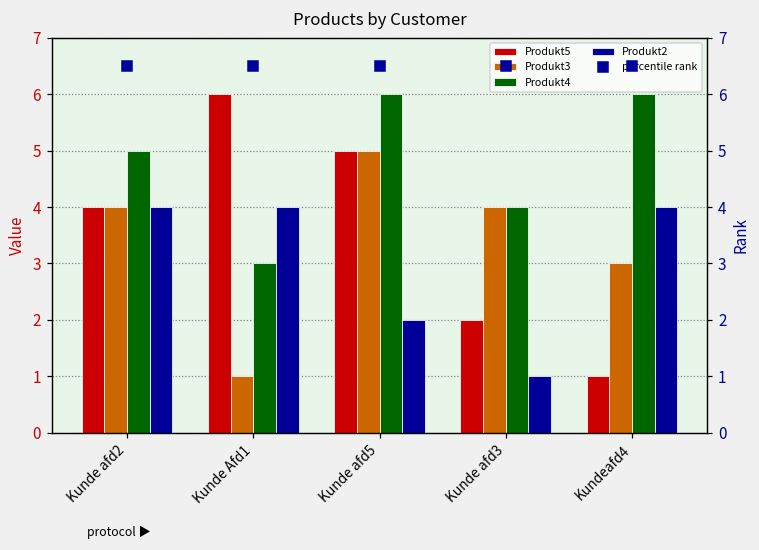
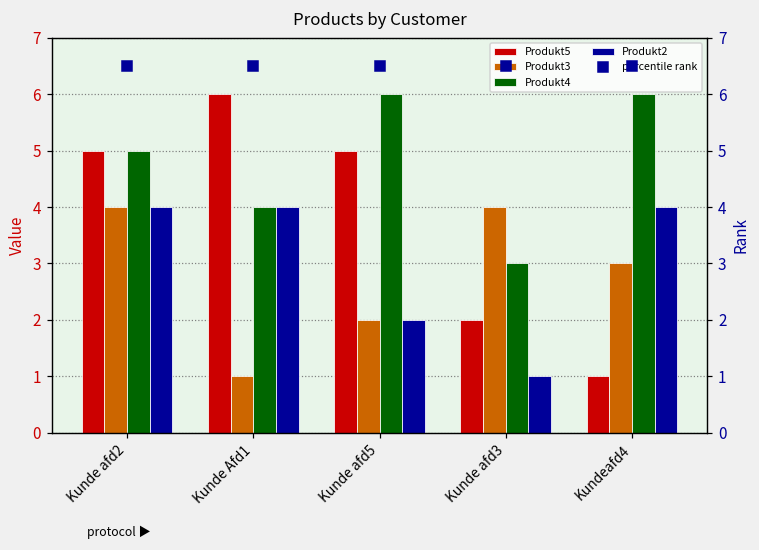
Produkt5, Kunde afd2: 4 -> 5
Produkt4, Kunde Afd1: 3 -> 4
Produkt3, Kunde afd5: 5 -> 2
Produkt4, Kunde afd3: 4 -> 3
